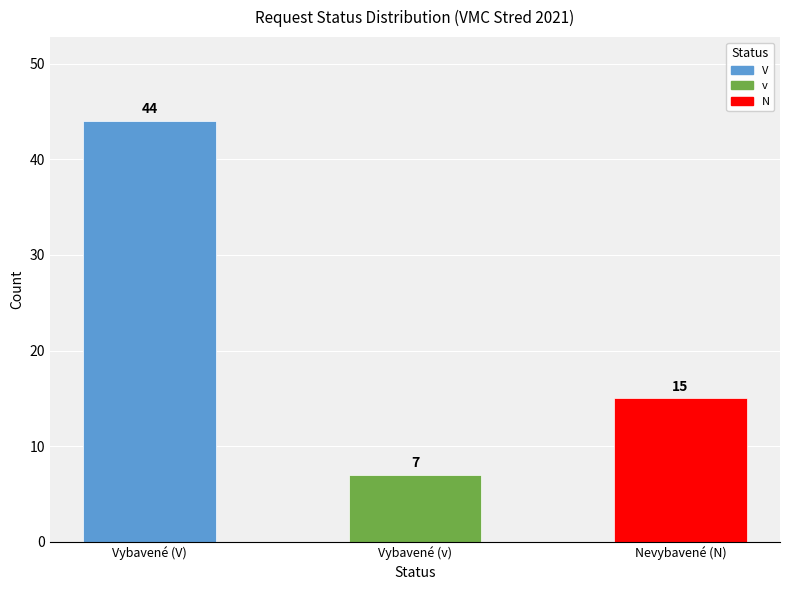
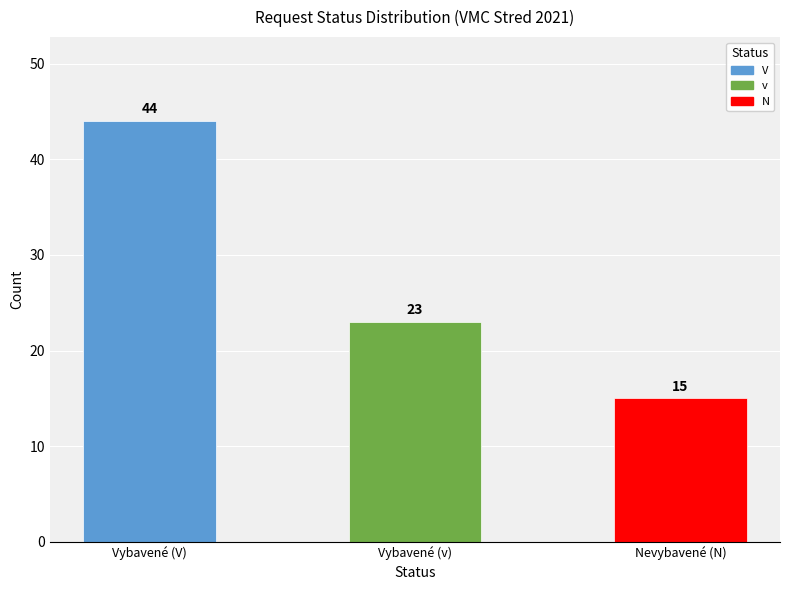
v, Vybavené (v): 7 -> 23
